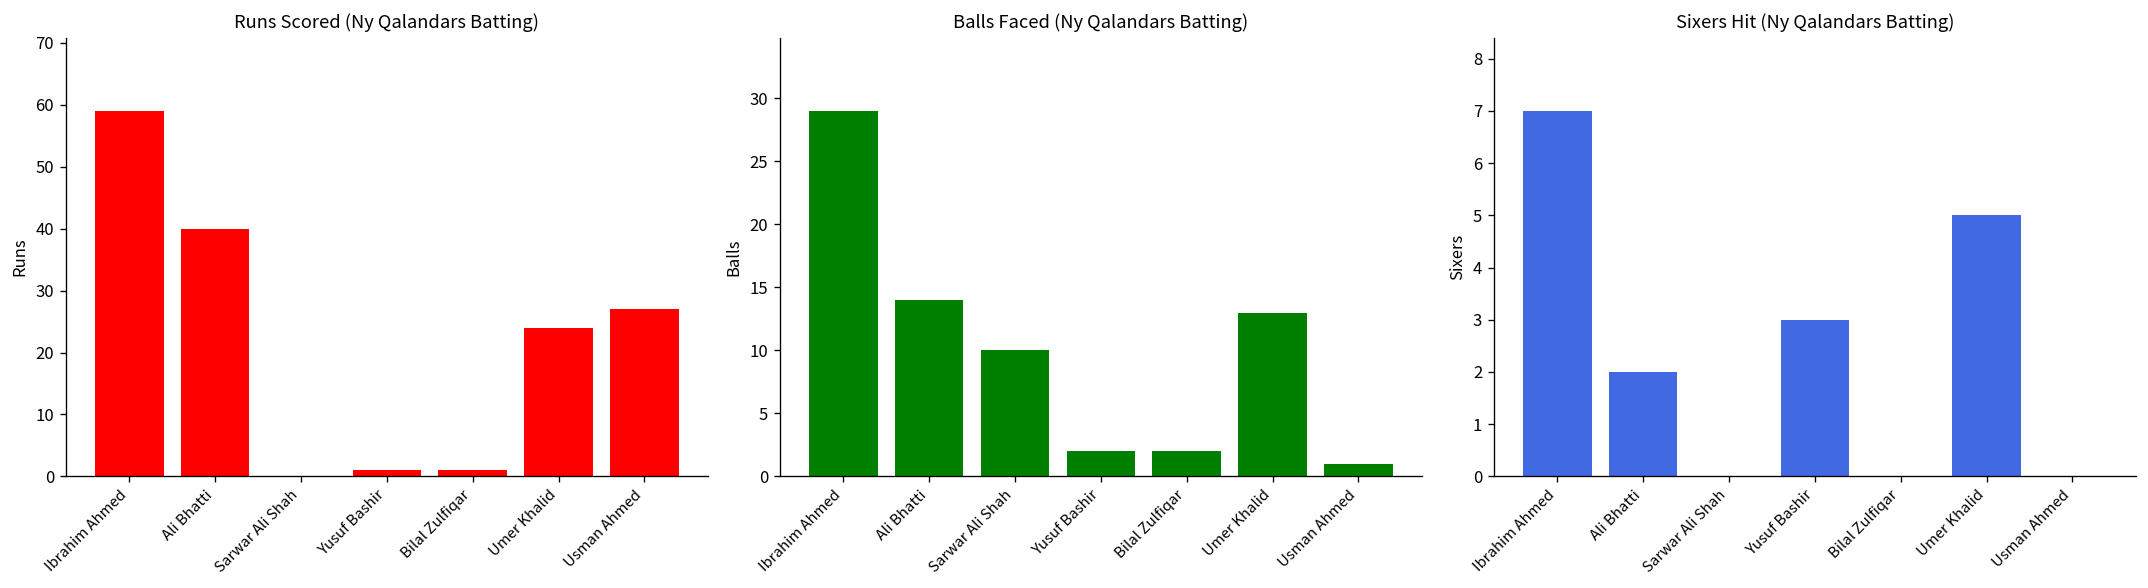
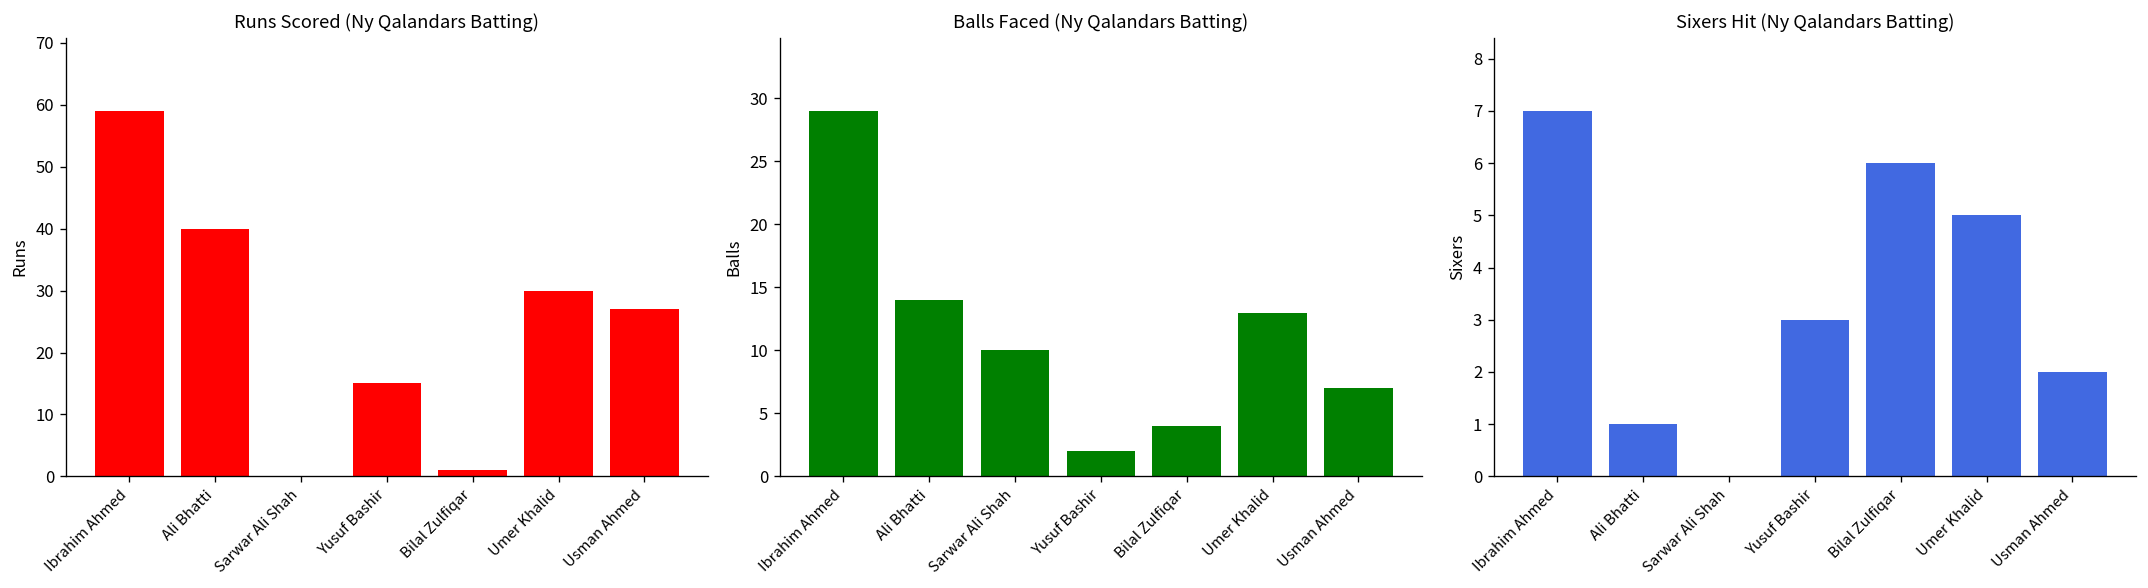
Runs Scored (Ny Qalandars Batting), Yusuf Bashir: 1 -> 15
Runs Scored (Ny Qalandars Batting), Umer Khalid: 24 -> 30
Balls Faced (Ny Qalandars Batting), Bilal Zulfiqar: 2 -> 4
Balls Faced (Ny Qalandars Batting), Usman Ahmed: 1 -> 7
Sixers Hit (Ny Qalandars Batting), Ali Bhatti: 2 -> 1
Sixers Hit (Ny Qalandars Batting), Bilal Zulfiqar: 0 -> 6
Sixers Hit (Ny Qalandars Batting), Usman Ahmed: 0 -> 2
